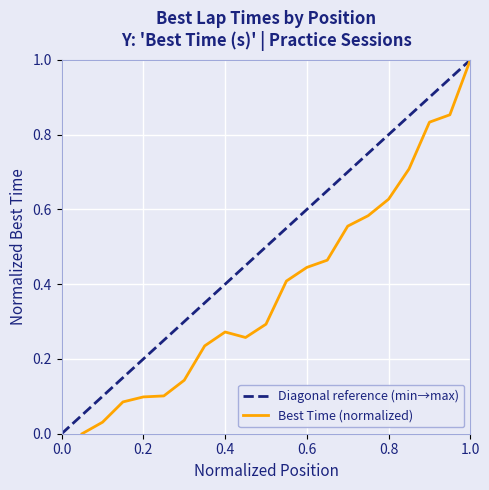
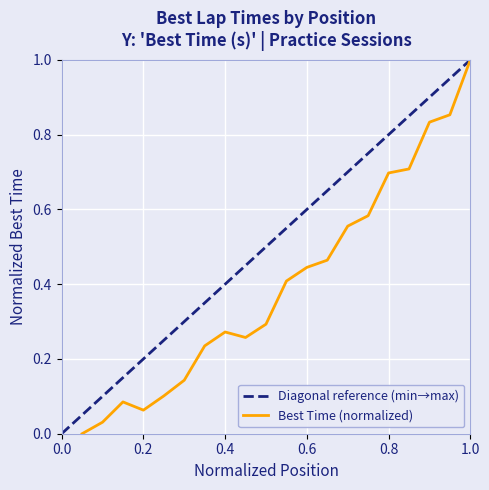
Best Time (normalized), 0.2: 0.10 -> 0.06
Best Time (normalized), 0.8: 0.63 -> 0.70
